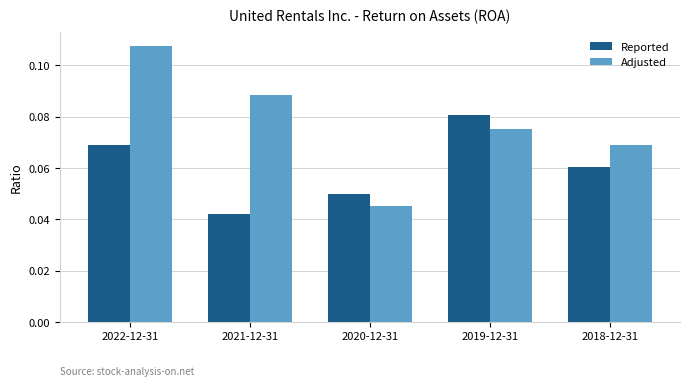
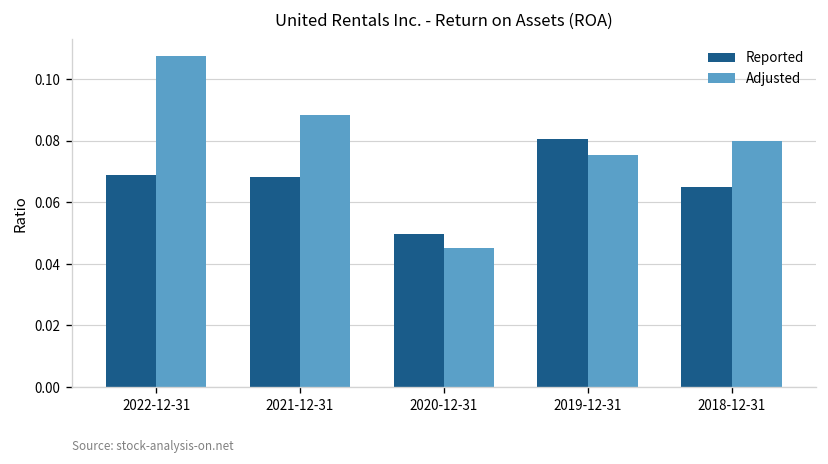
Reported, 2021-12-31: 0.042 -> 0.068
Reported, 2018-12-31: 0.060 -> 0.065
Adjusted, 2018-12-31: 0.069 -> 0.080
